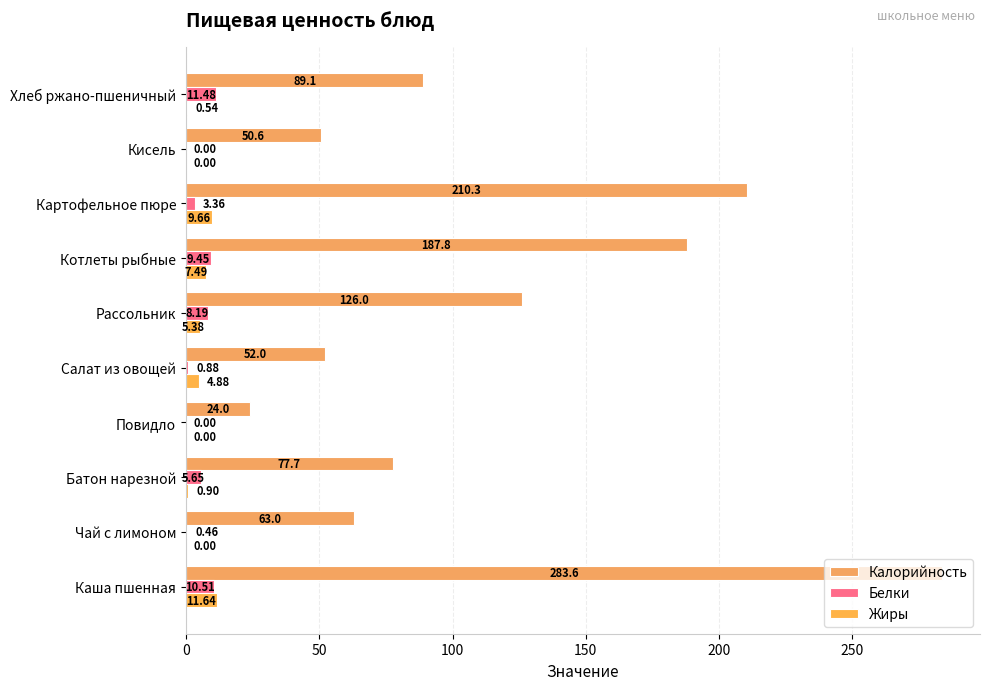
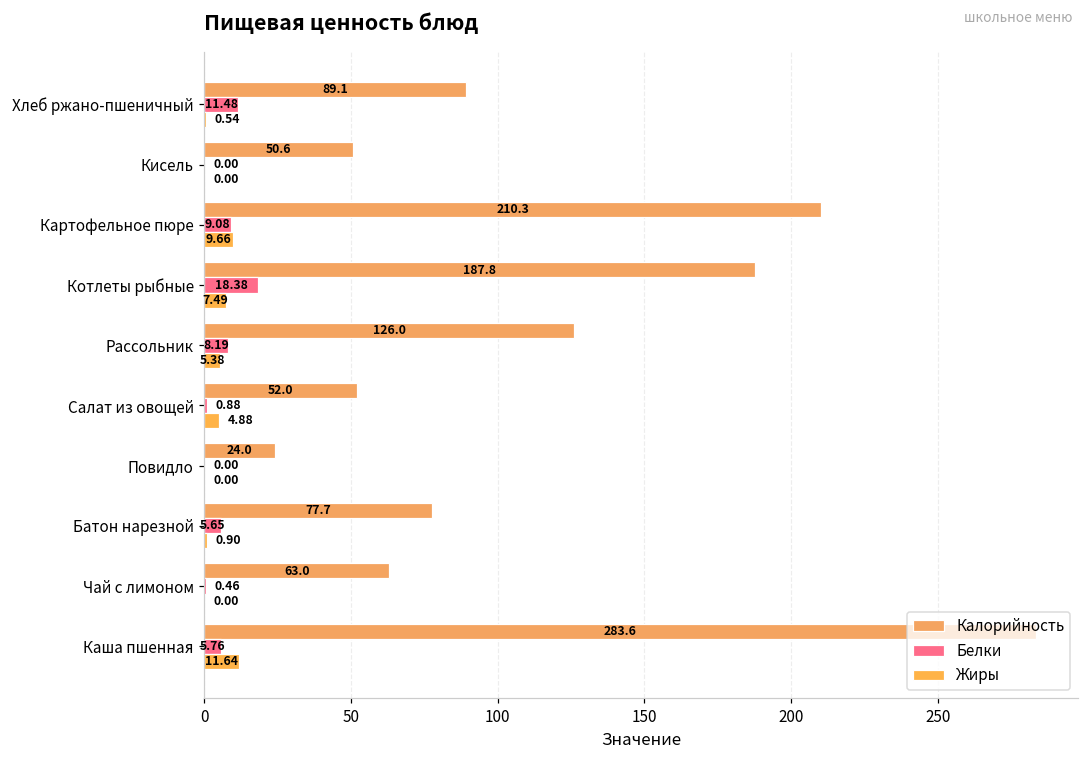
Белки, Картофельное пюре: 3.36 -> 9.08
Белки, Котлеты рыбные: 9.45 -> 18.38
Белки, Каша пшенная: 10.51 -> 5.76
